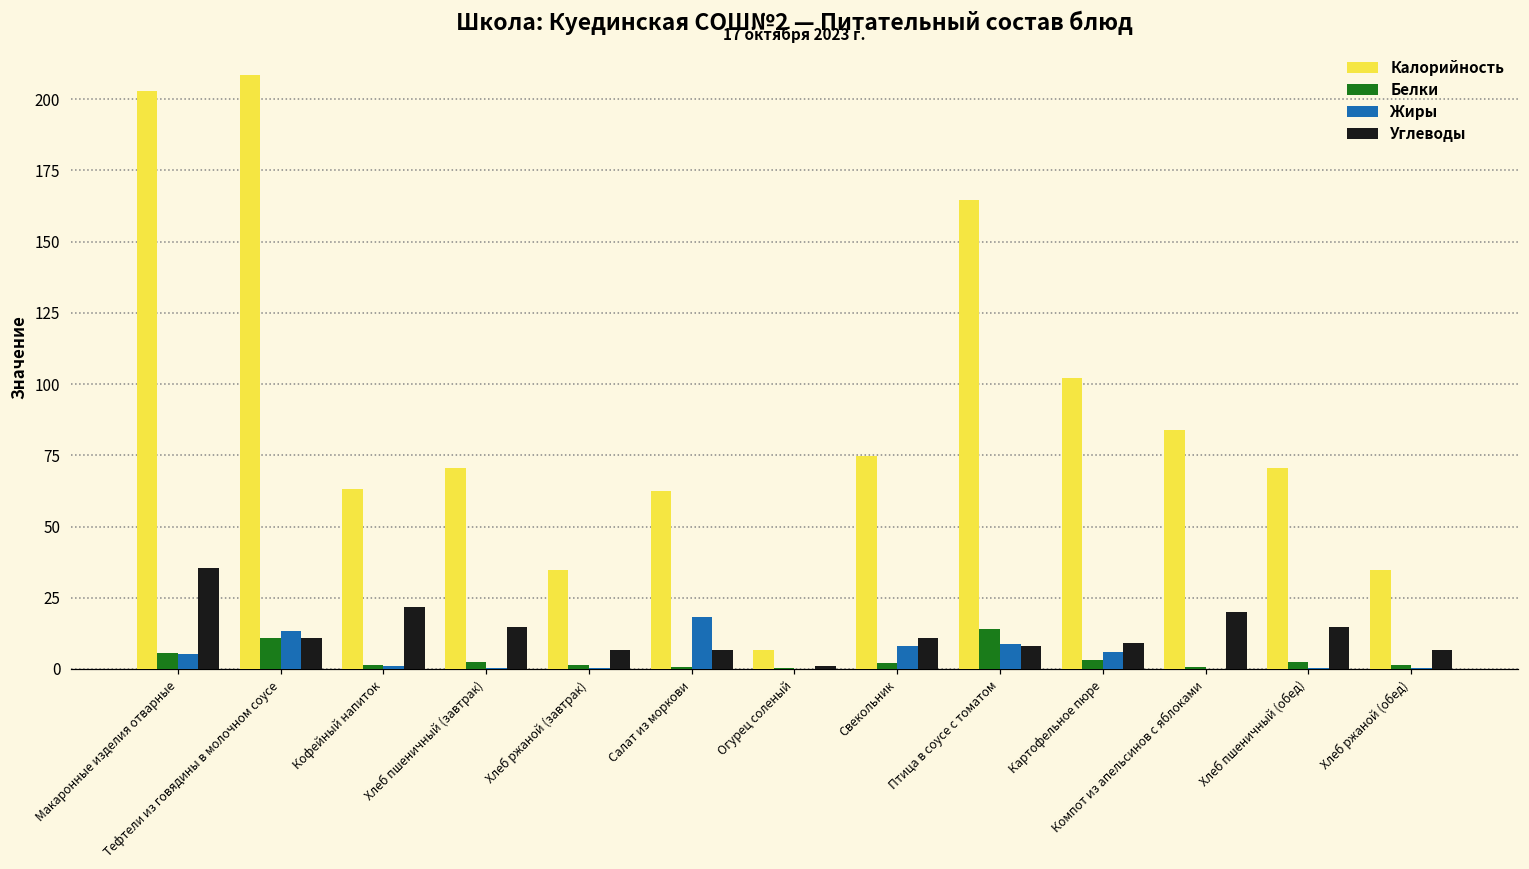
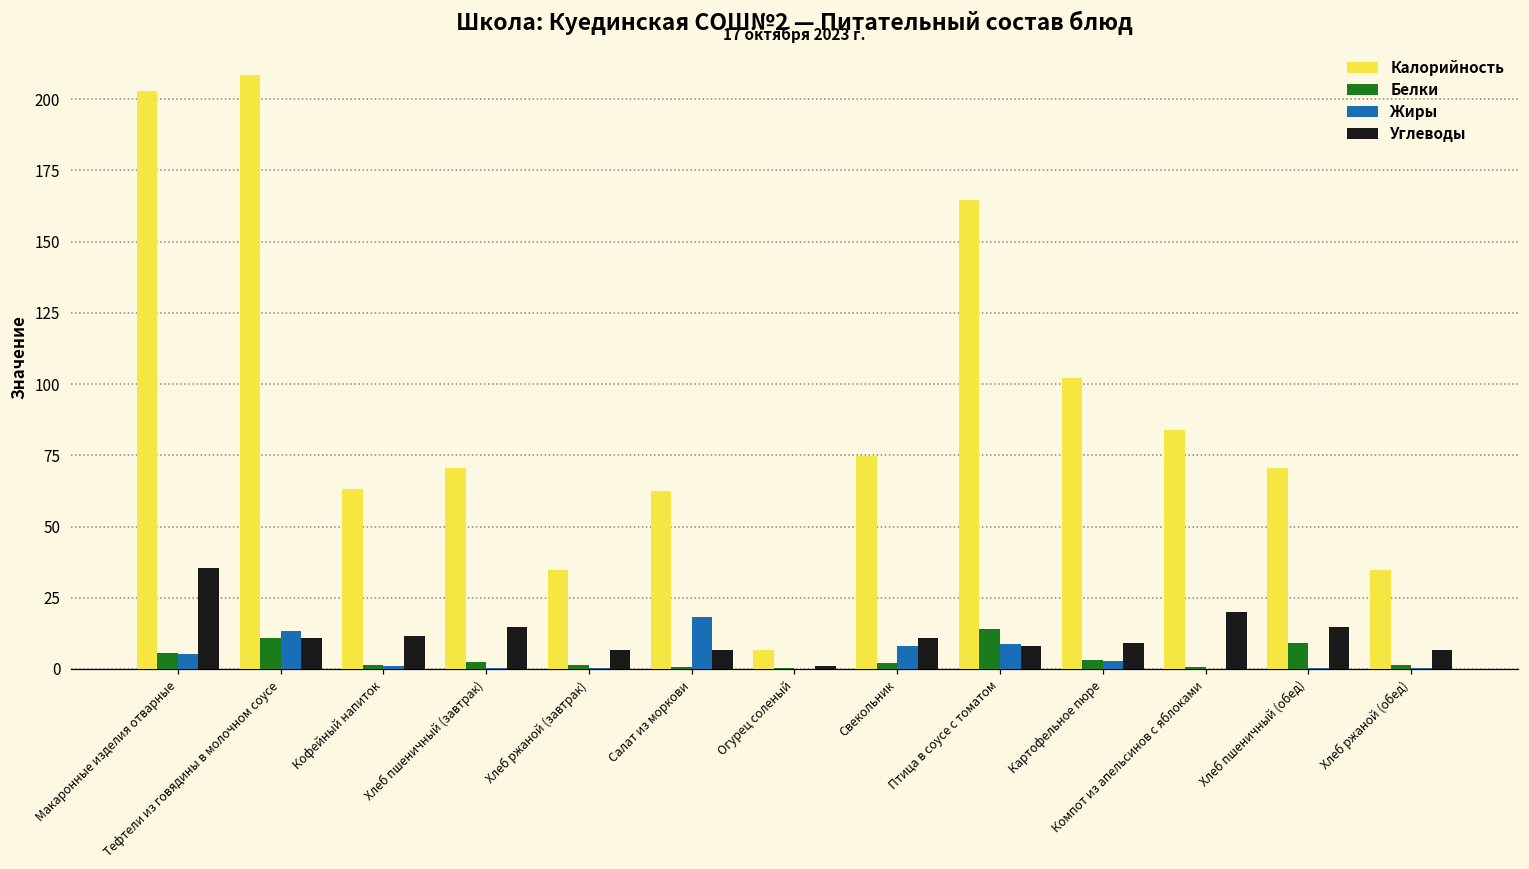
Углеводы, Кофейный напиток: 22 -> 11
Жиры, Картофельное пюре: 6 -> 3
Белки, Хлеб пшеничный (обед): 2 -> 9
